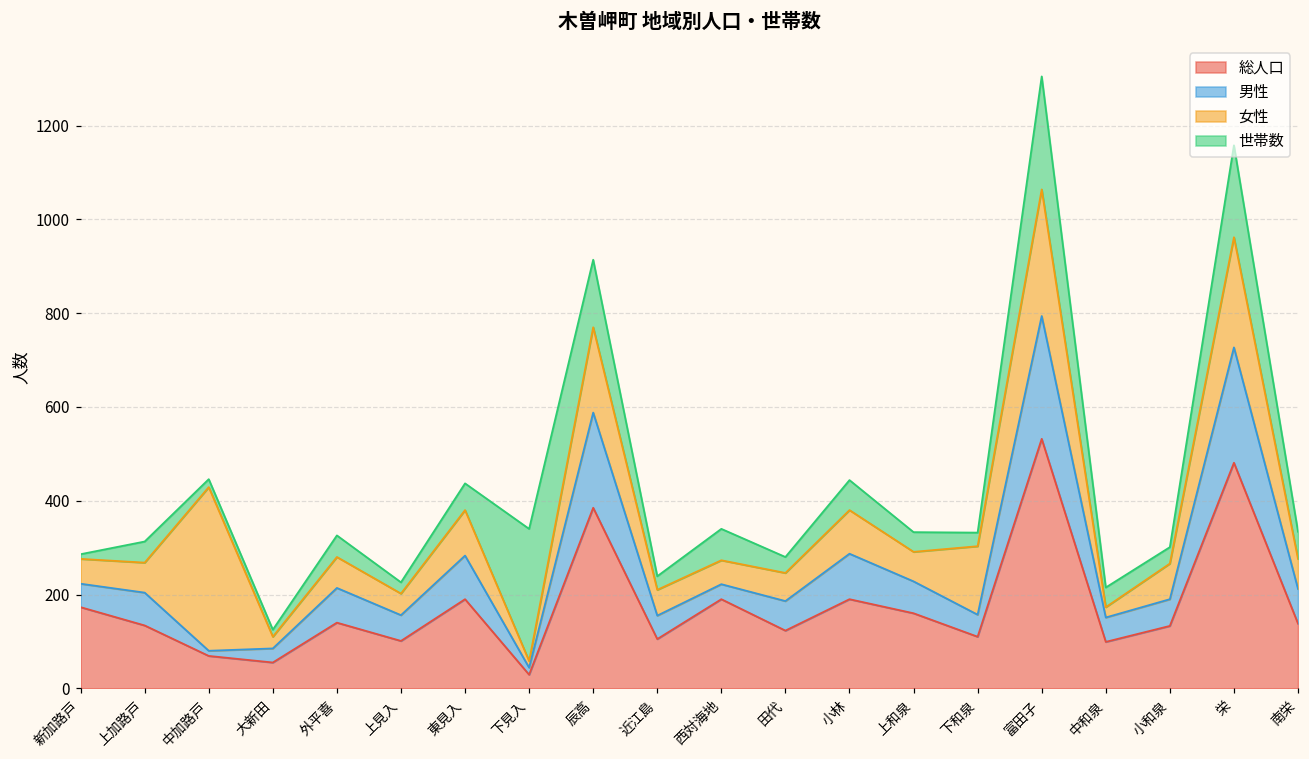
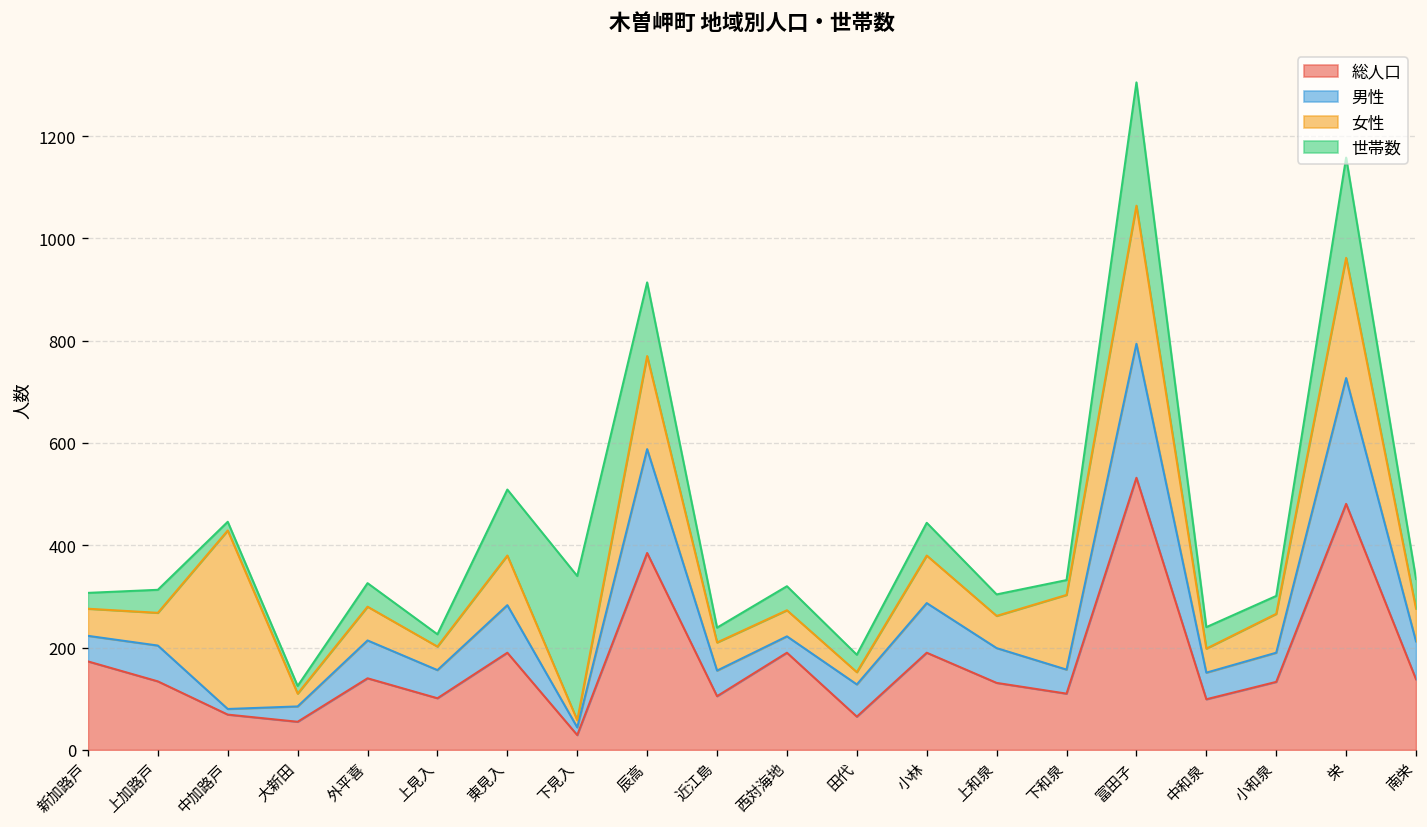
世帯数, 新加路戸: 10 -> 30
世帯数, 東見入: 60 -> 130
世帯数, 西対海地: 70 -> 50
総人口, 田代: 120 -> 70
女性, 田代: 60 -> 20
総人口, 上和泉: 160 -> 130
女性, 中和泉: 20 -> 50
